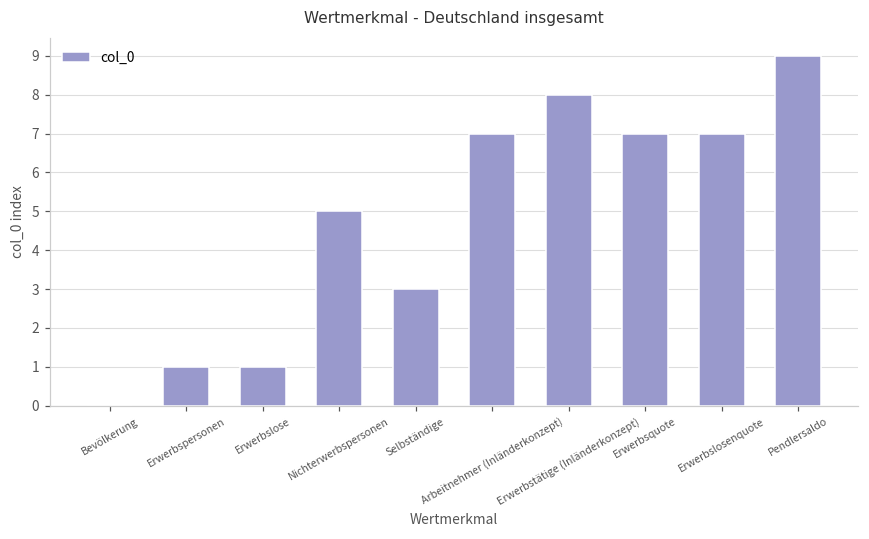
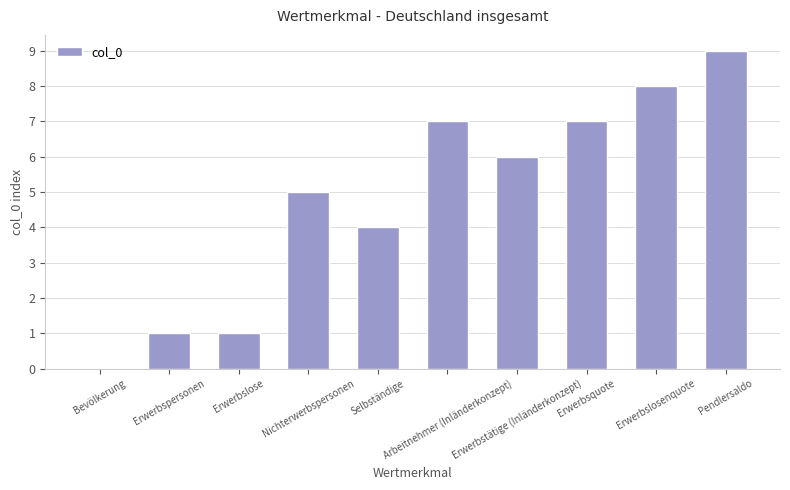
Selbständige: 3 -> 4
Erwerbstätige (Inländerkonzept): 8 -> 6
Erwerbslosenquote: 7 -> 8
